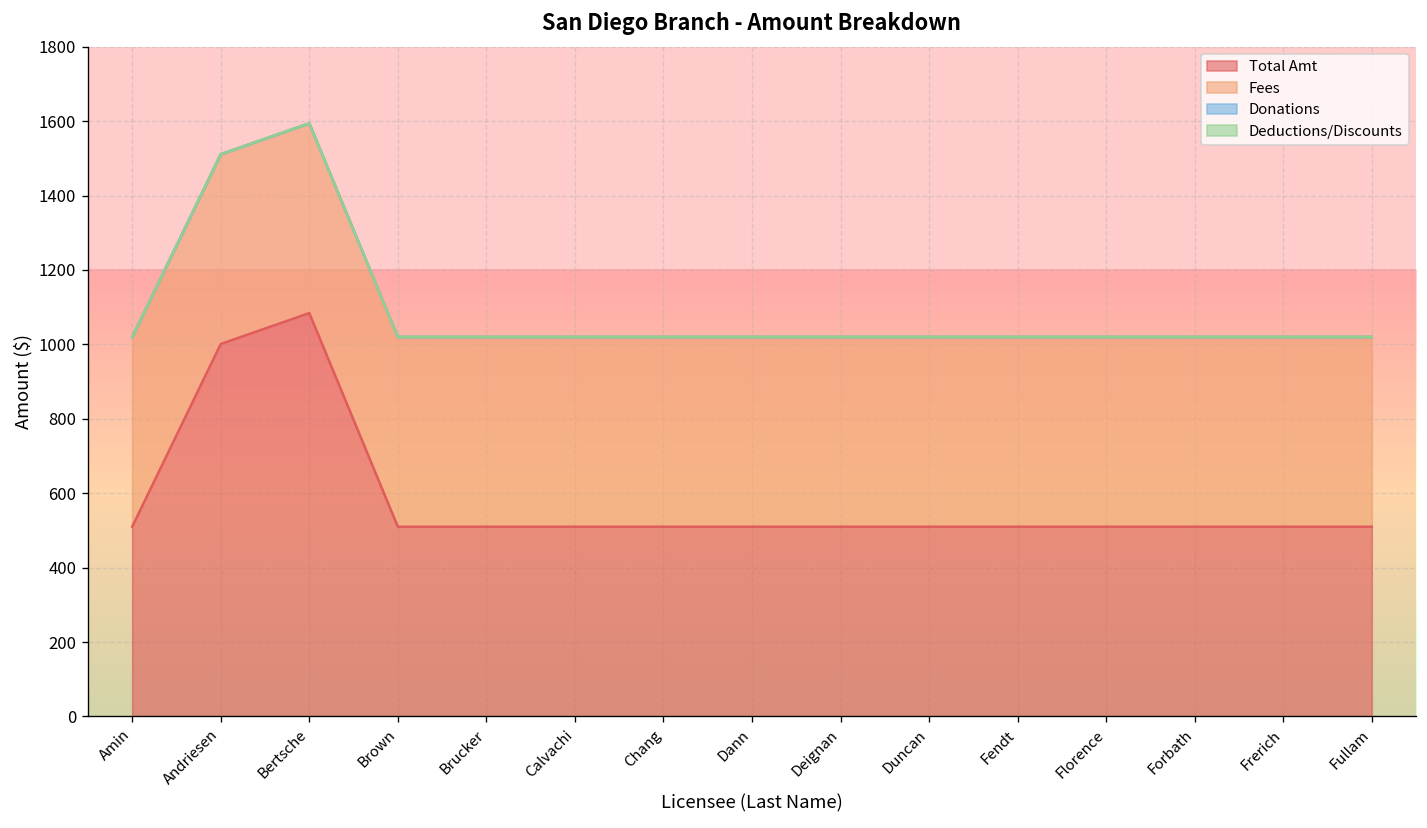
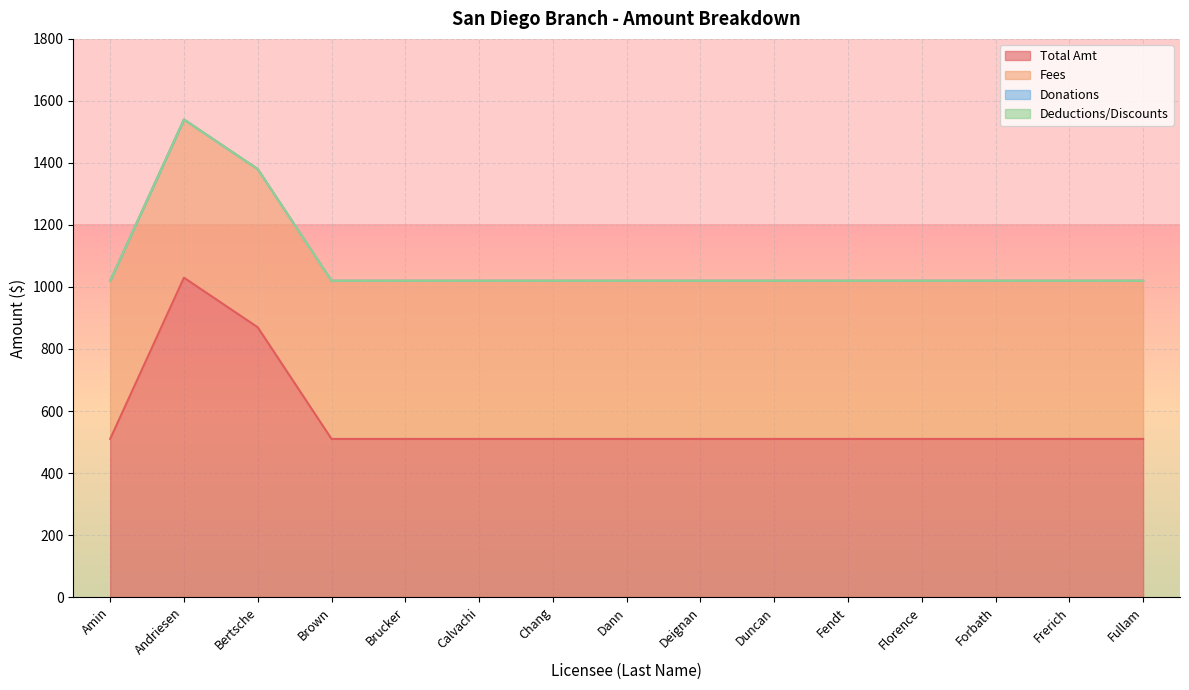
Total Amt, Andriesen: 1000 -> 1030
Total Amt, Bertsche: 1080 -> 870
